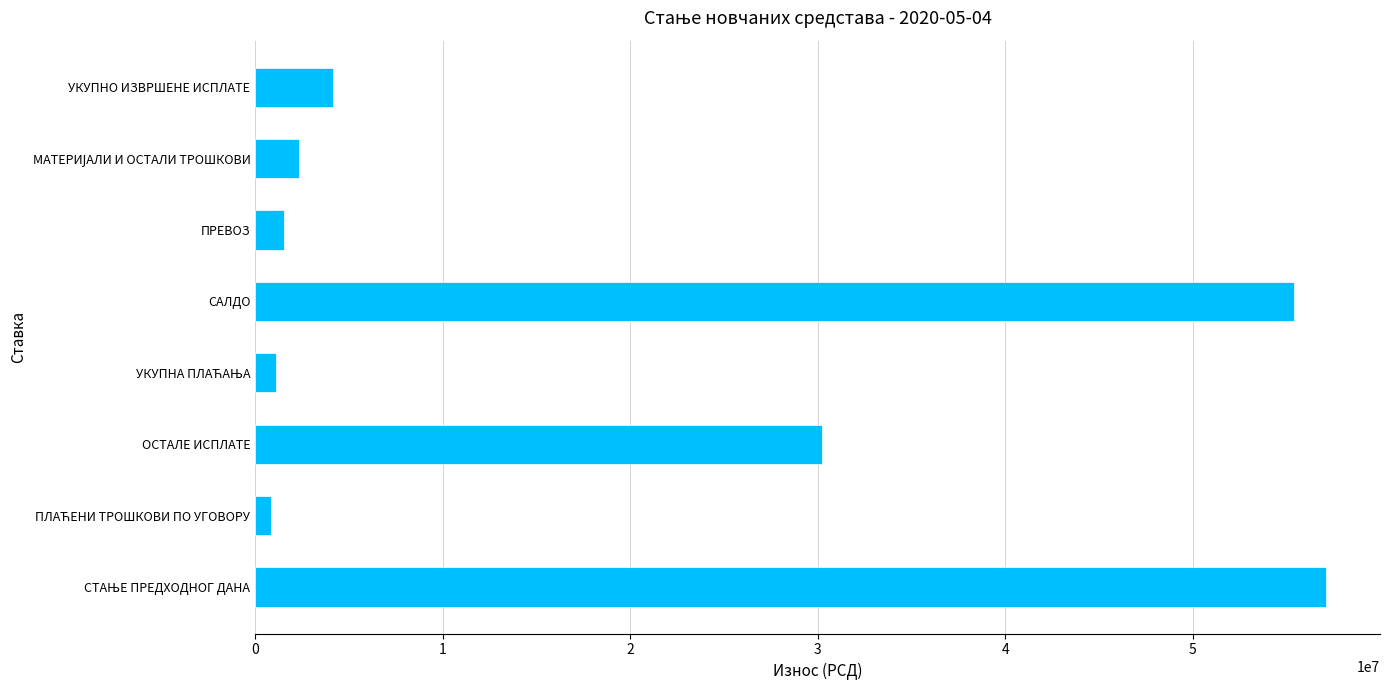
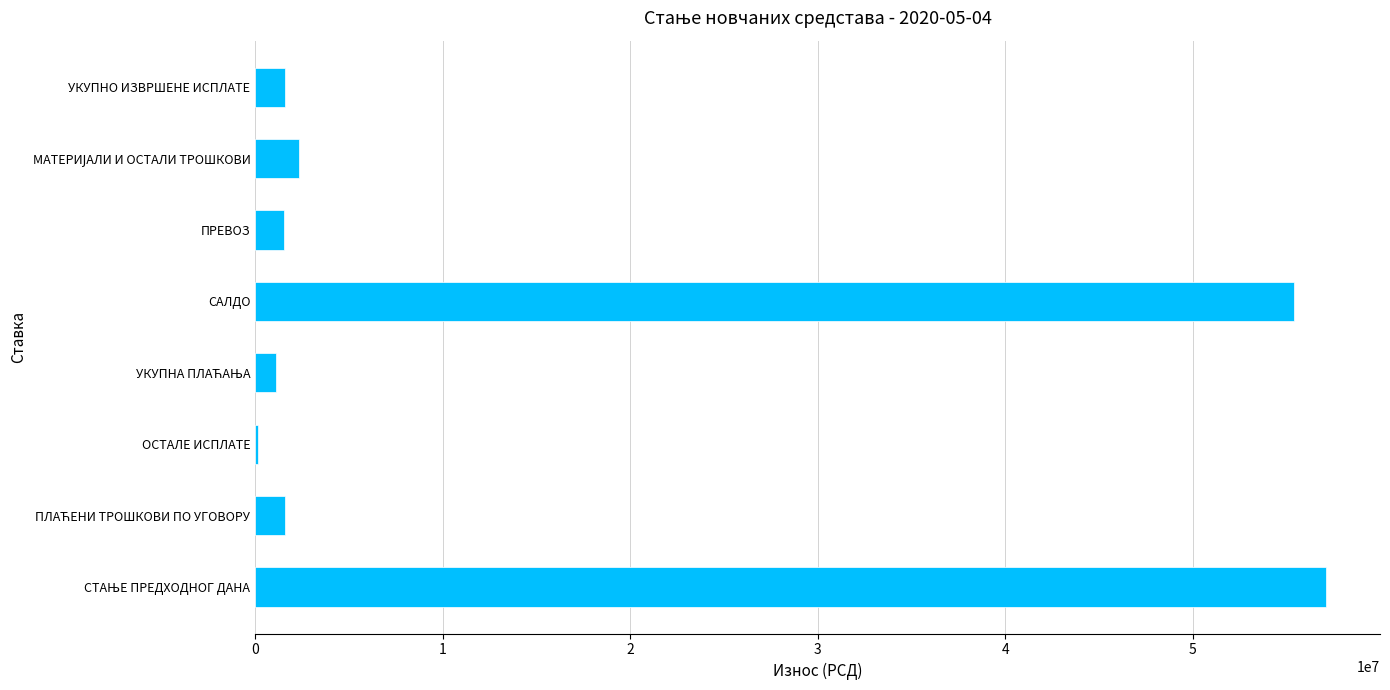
УКУПНО ИЗВРШЕНЕ ИСПЛАТЕ: 4200000 -> 1600000
ОСТАЛЕ ИСПЛАТЕ: 30200000 -> 100000
ПЛАЋЕНИ ТРОШКОВИ ПО УГОВОРУ: 800000 -> 1600000
